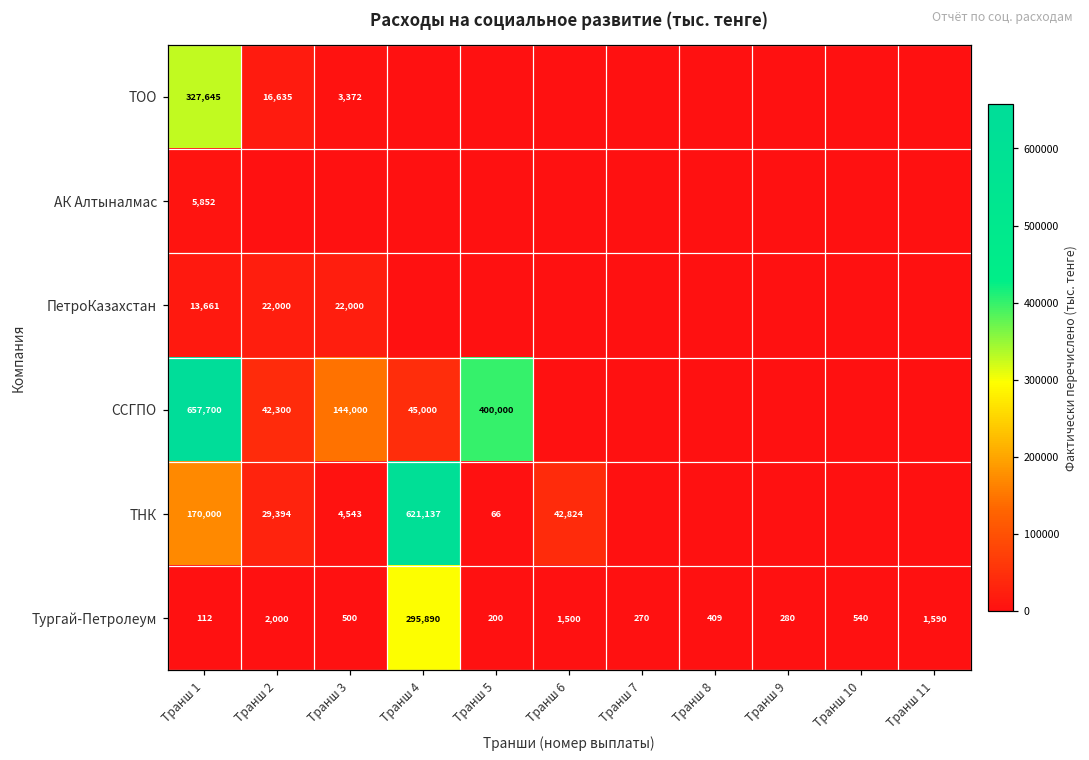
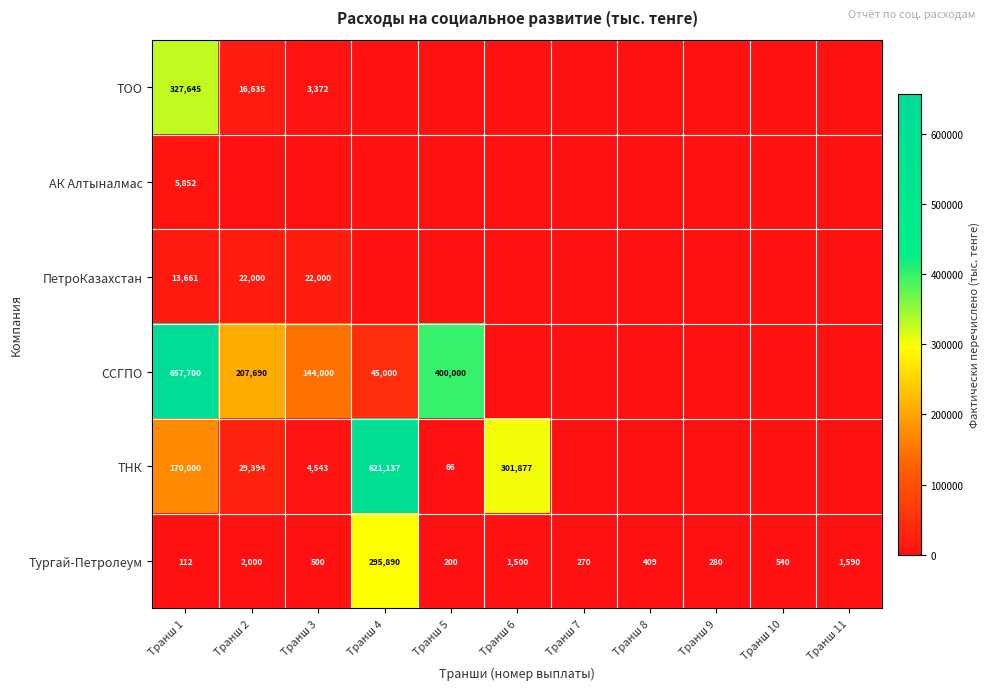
ССГПО, Транш 2: 42,300 -> 207,690
ТНК, Транш 6: 42,824 -> 301,877
